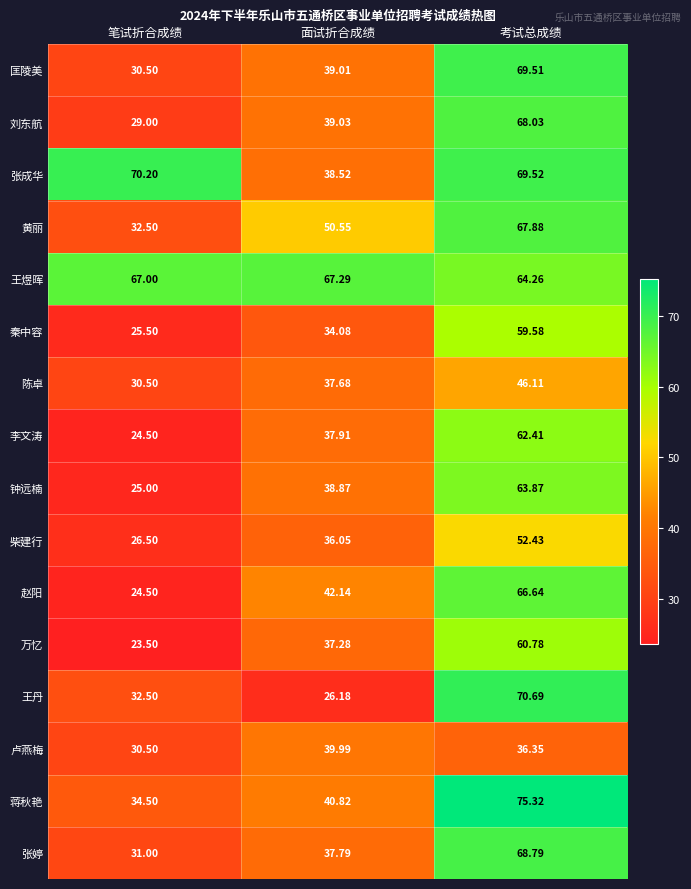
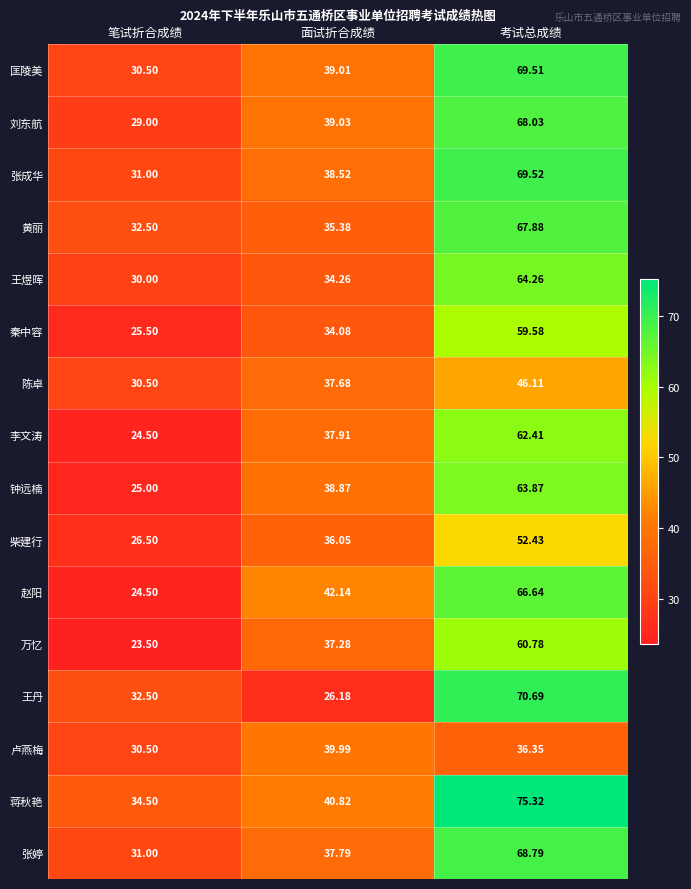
张成华, 笔试折合成绩: 70.20 -> 31.00
黄丽, 面试折合成绩: 50.55 -> 35.38
王煜晖, 笔试折合成绩: 67.00 -> 30.00
王煜晖, 面试折合成绩: 67.29 -> 34.26
